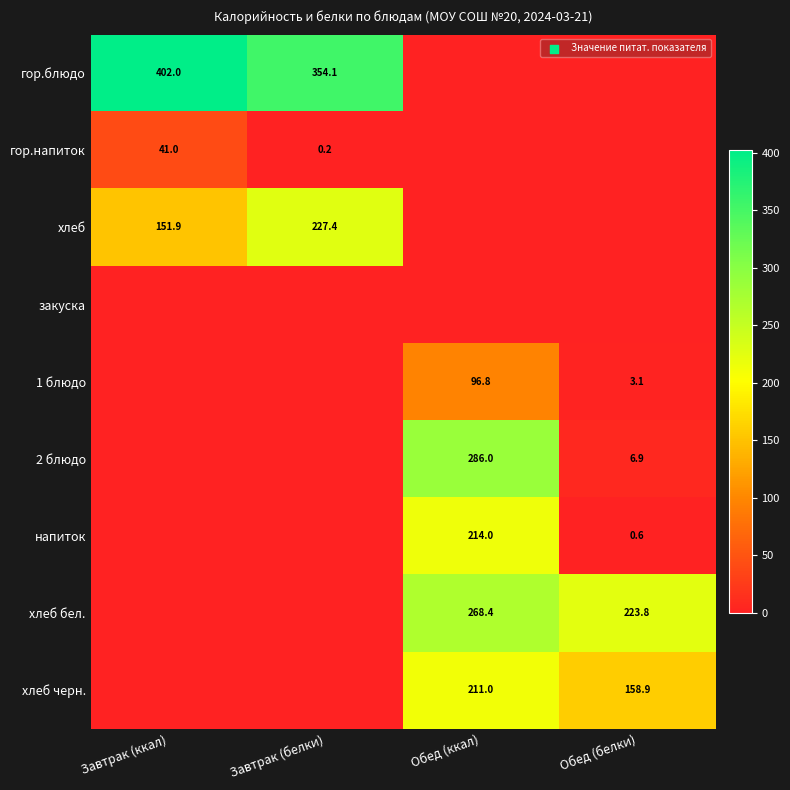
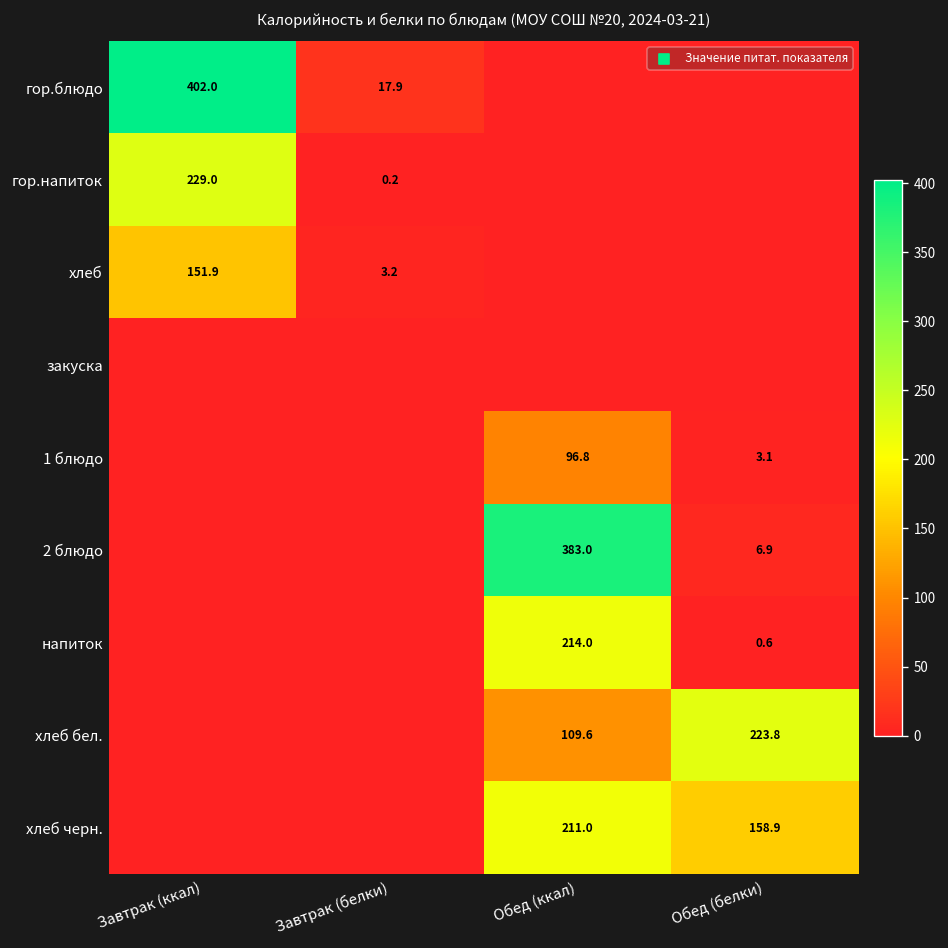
гор.блюдо, Завтрак (белки): 354.1 -> 17.9
гор.напиток, Завтрак (ккал): 41.0 -> 229.0
хлеб, Завтрак (белки): 227.4 -> 3.2
2 блюдо, Обед (ккал): 286.0 -> 383.0
хлеб бел., Обед (ккал): 268.4 -> 109.6
